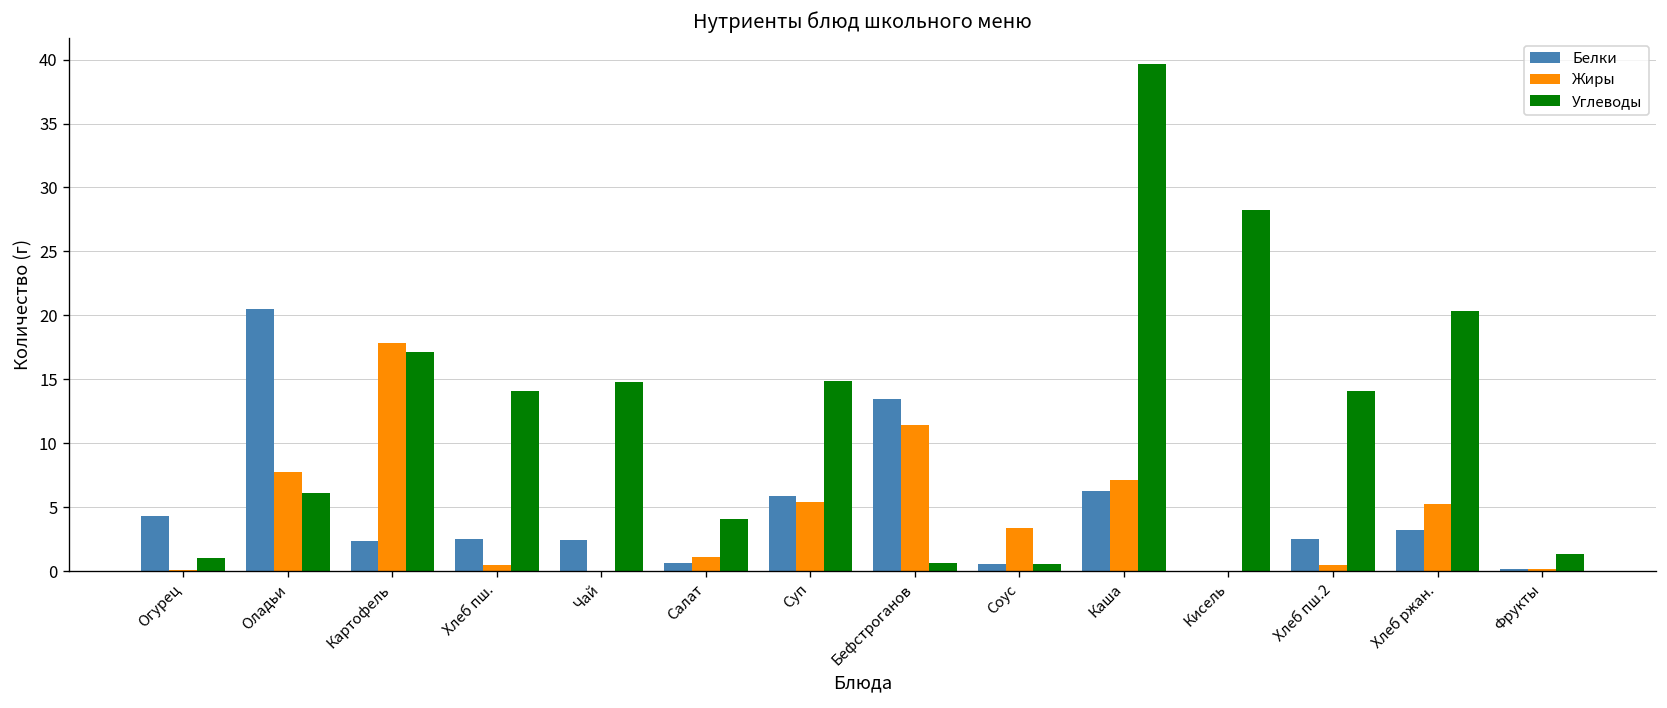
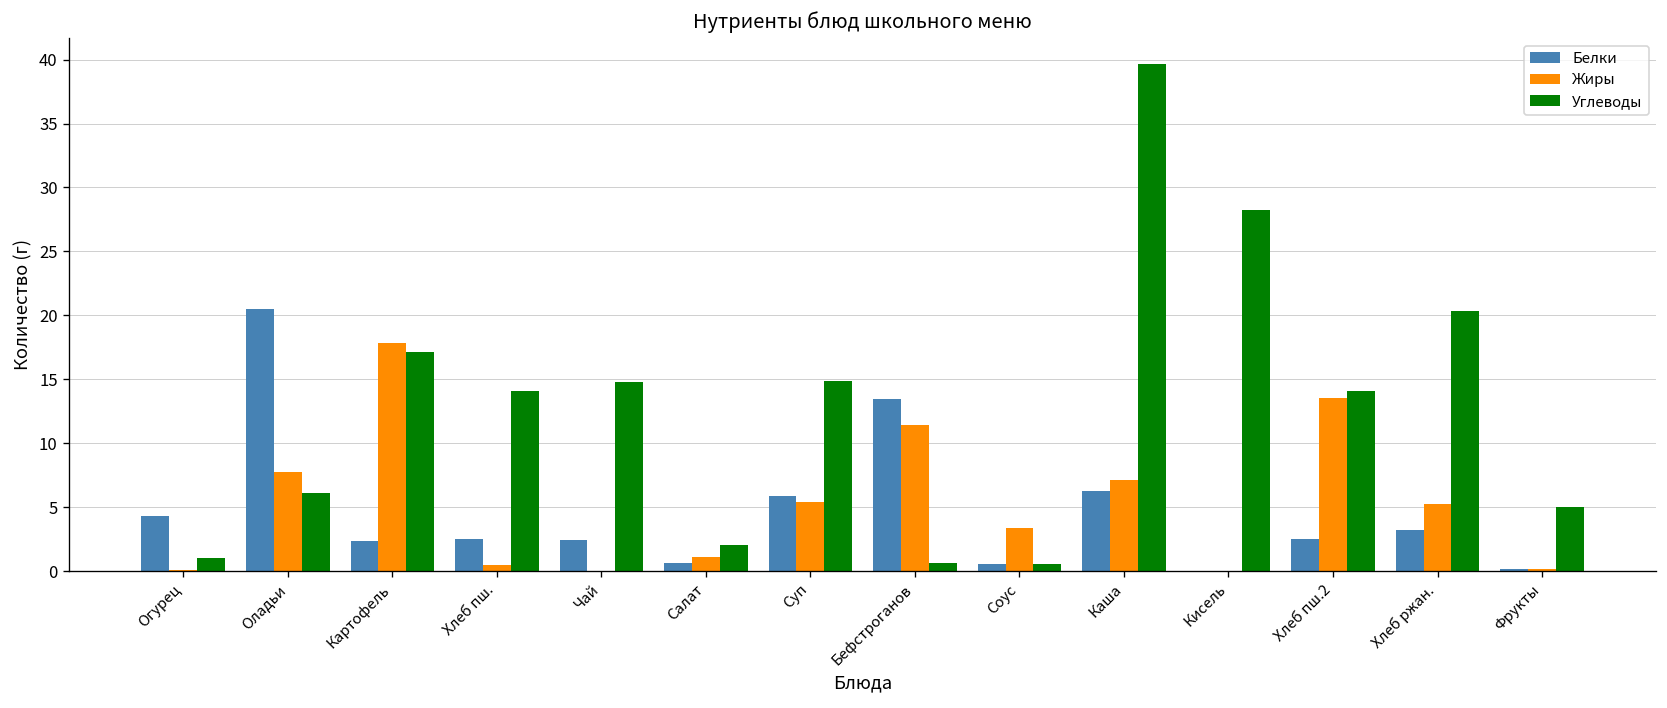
Углеводы, Салат: 4.1 -> 2.0
Жиры, Хлеб пш.2: 0.4 -> 13.5
Углеводы, Фрукты: 1.3 -> 5.0
